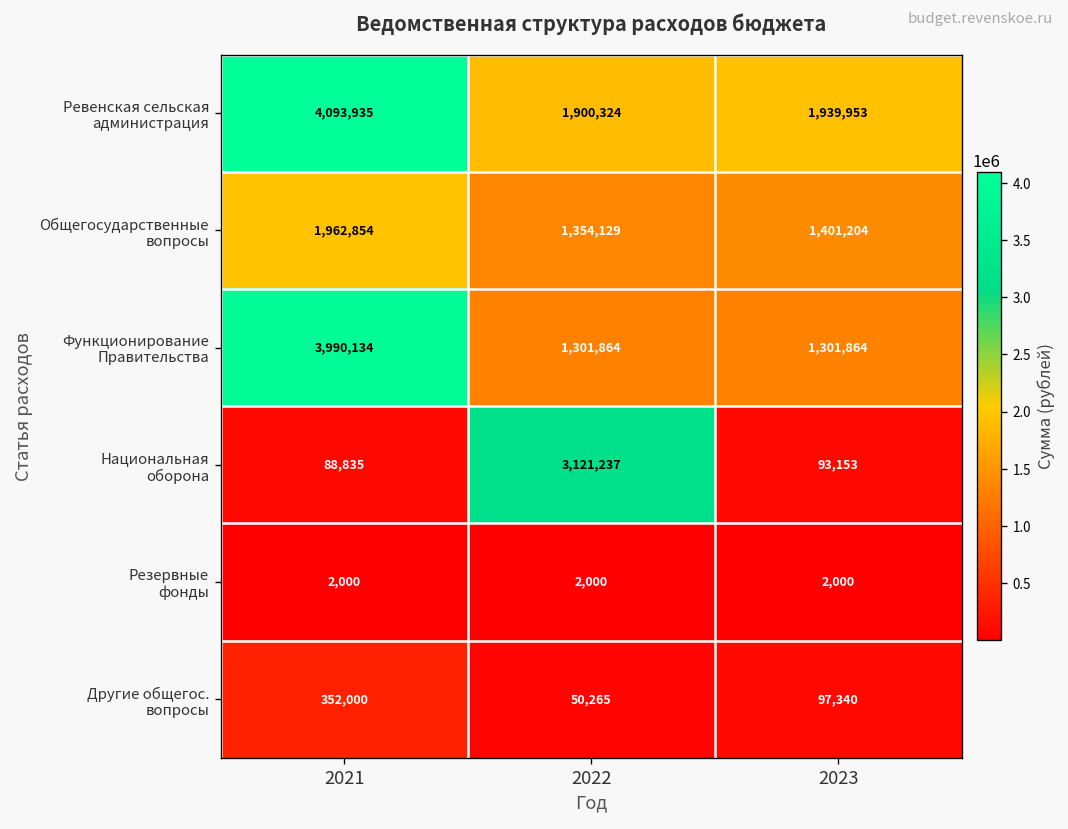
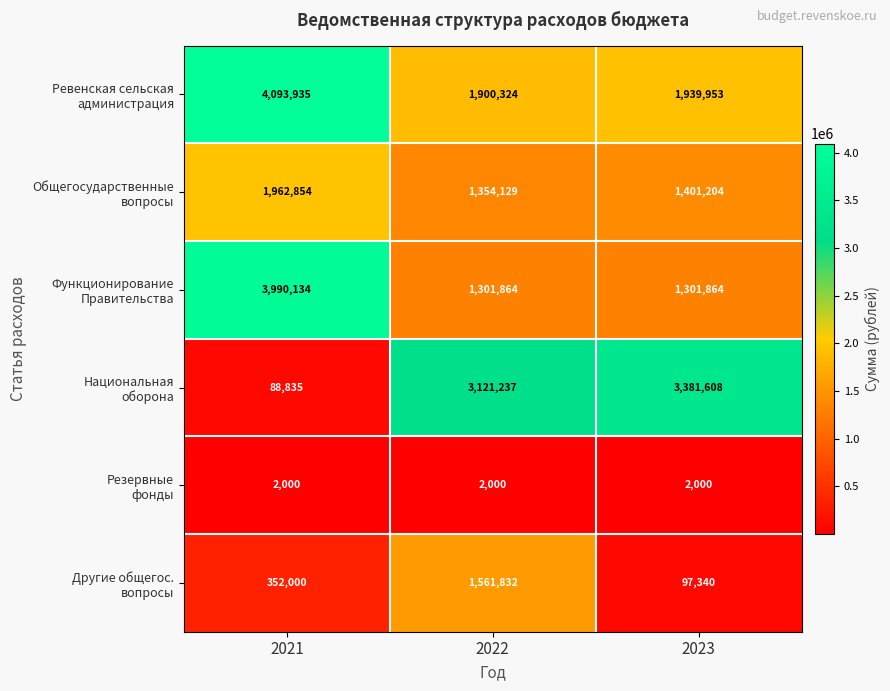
Национальная оборона, 2023: 93,153 -> 3,381,608
Другие общегос. вопросы, 2022: 50,265 -> 1,561,832
